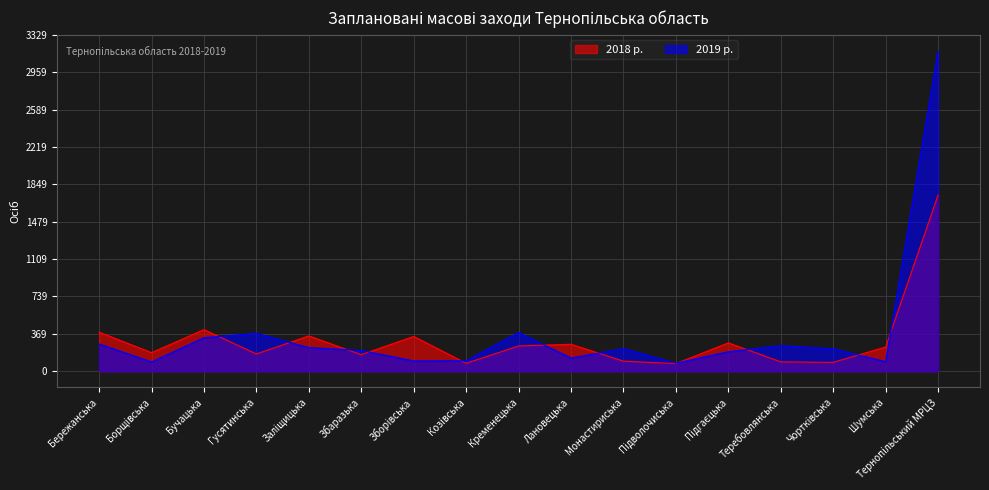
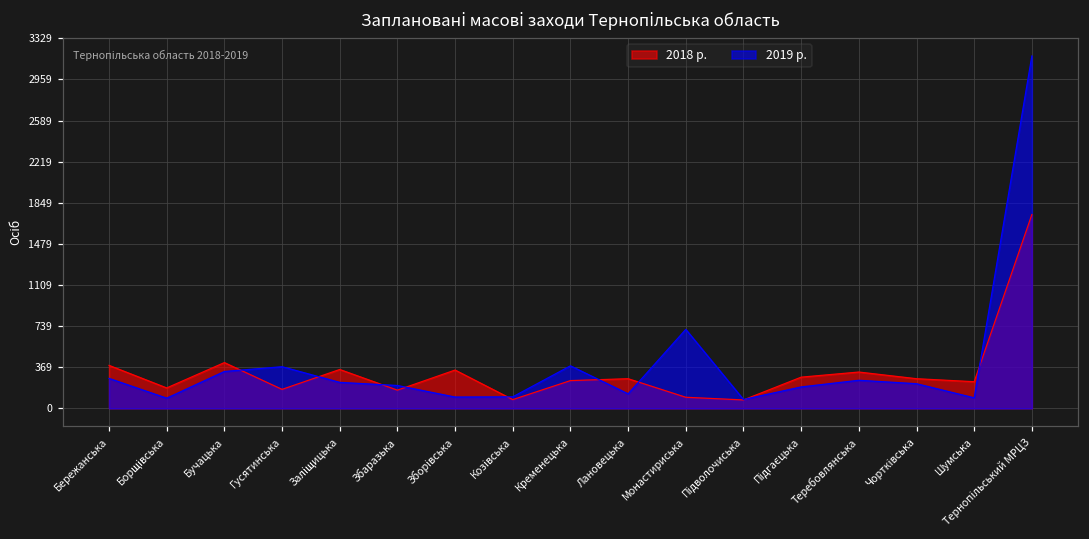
2019 р., Монастириська: 220 -> 710
2018 р., Теребовлянська: 90 -> 330
2018 р., Чортківська: 90 -> 270
